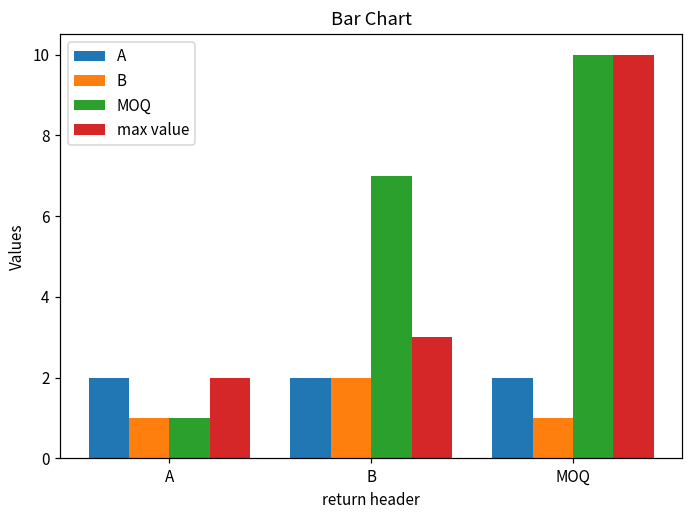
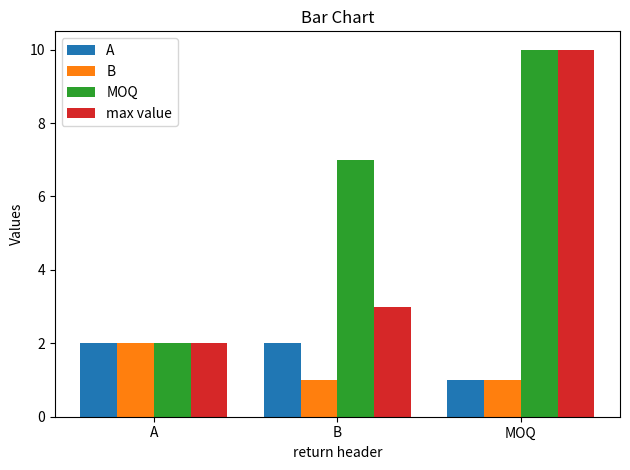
B, A: 1 -> 2
MOQ, A: 1 -> 2
B, B: 2 -> 1
A, MOQ: 2 -> 1
